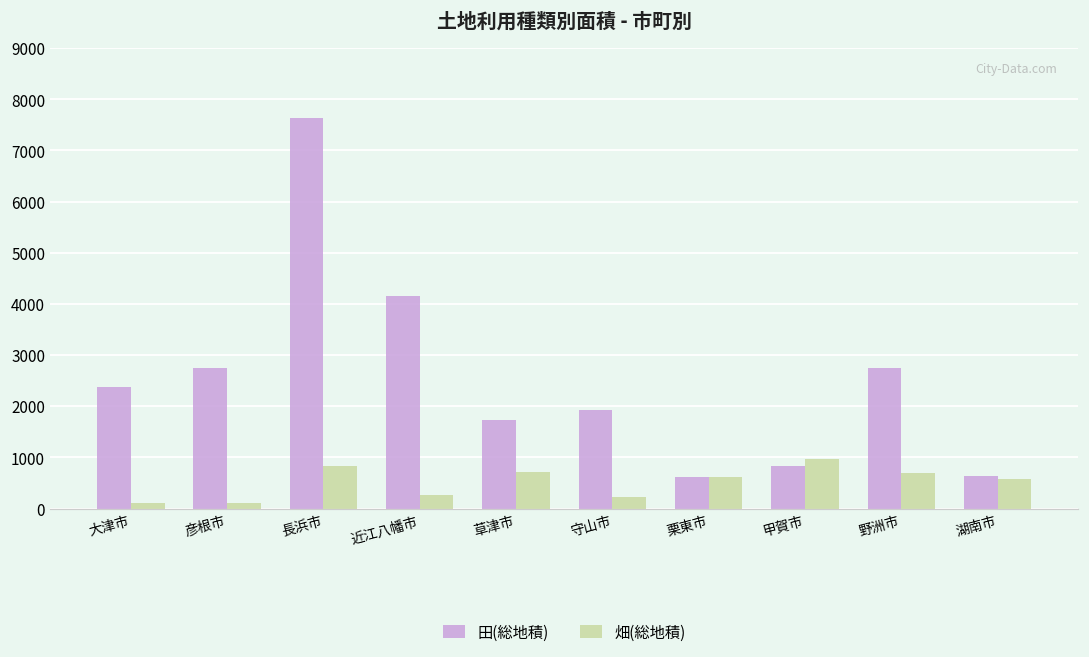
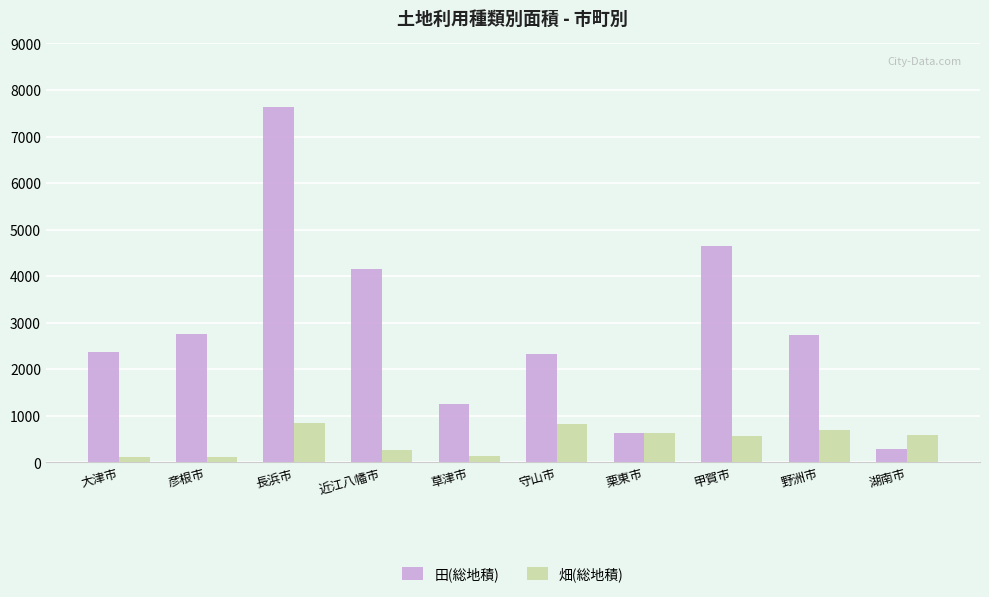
田(総地積), 草津市: 1700 -> 1200
畑(総地積), 草津市: 700 -> 100
田(総地積), 守山市: 1900 -> 2300
畑(総地積), 守山市: 200 -> 800
田(総地積), 甲賀市: 800 -> 4600
畑(総地積), 甲賀市: 1000 -> 600
田(総地積), 湖南市: 600 -> 300
